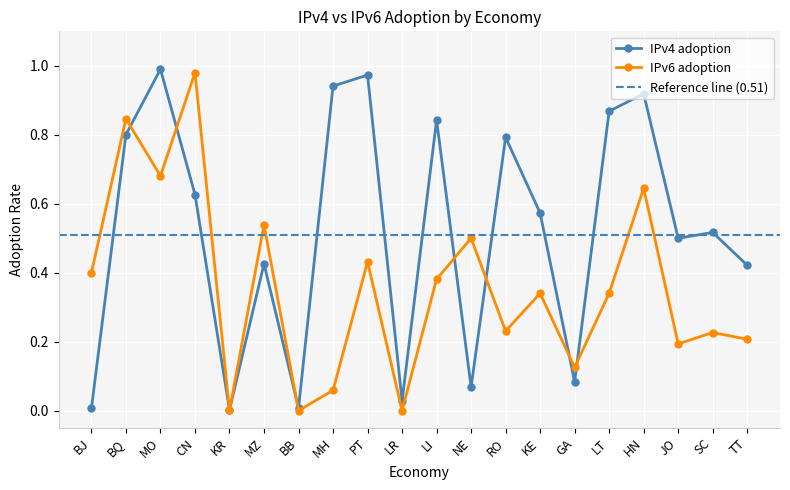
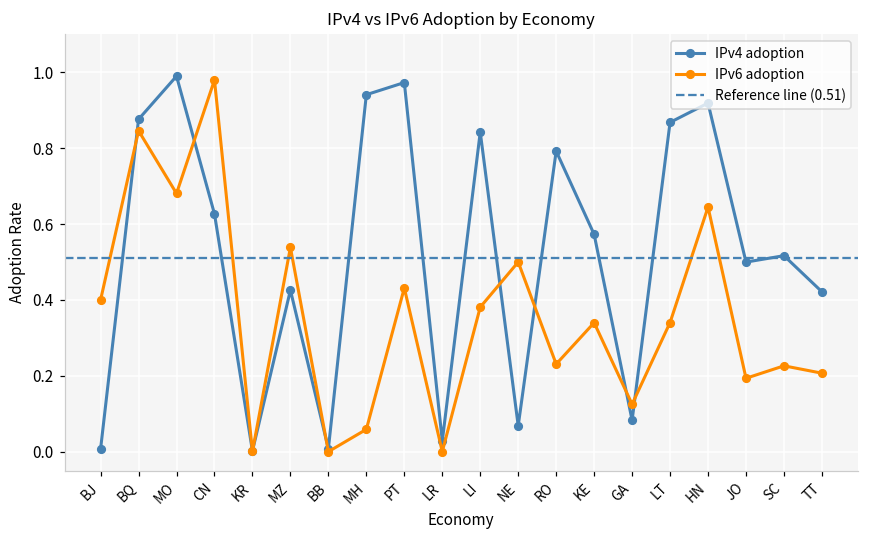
IPv4 adoption, BQ: 0.80 -> 0.88
